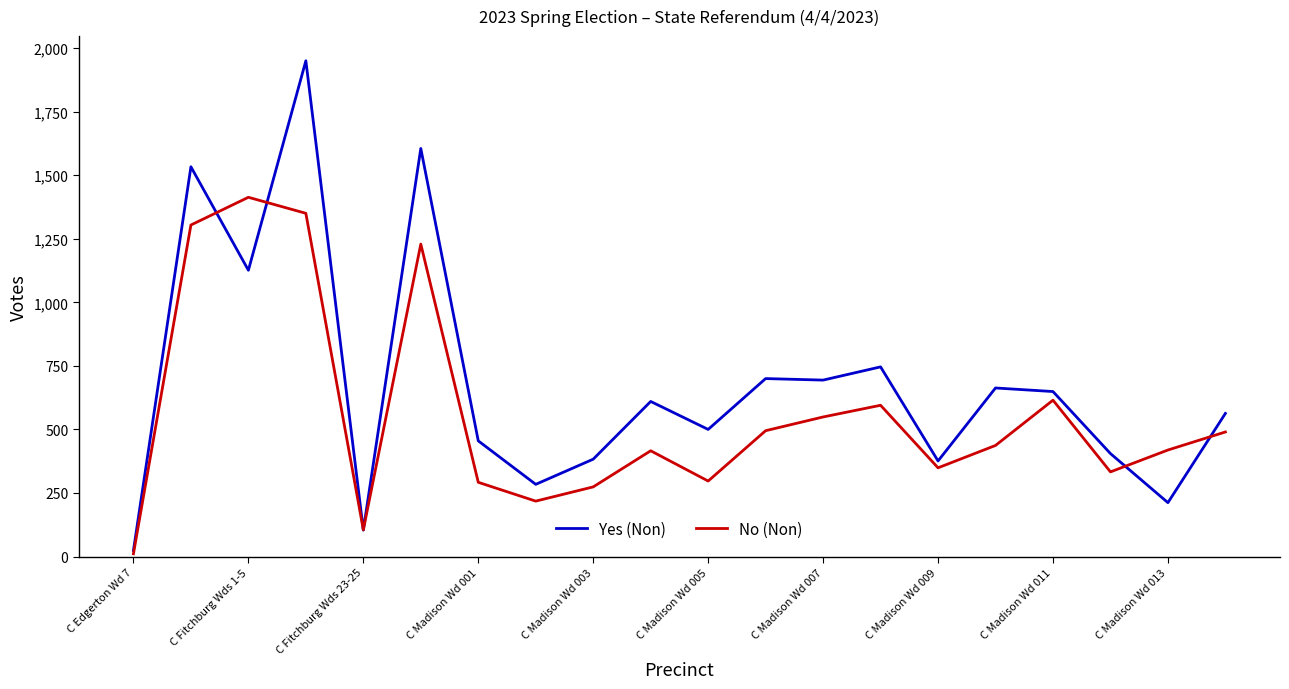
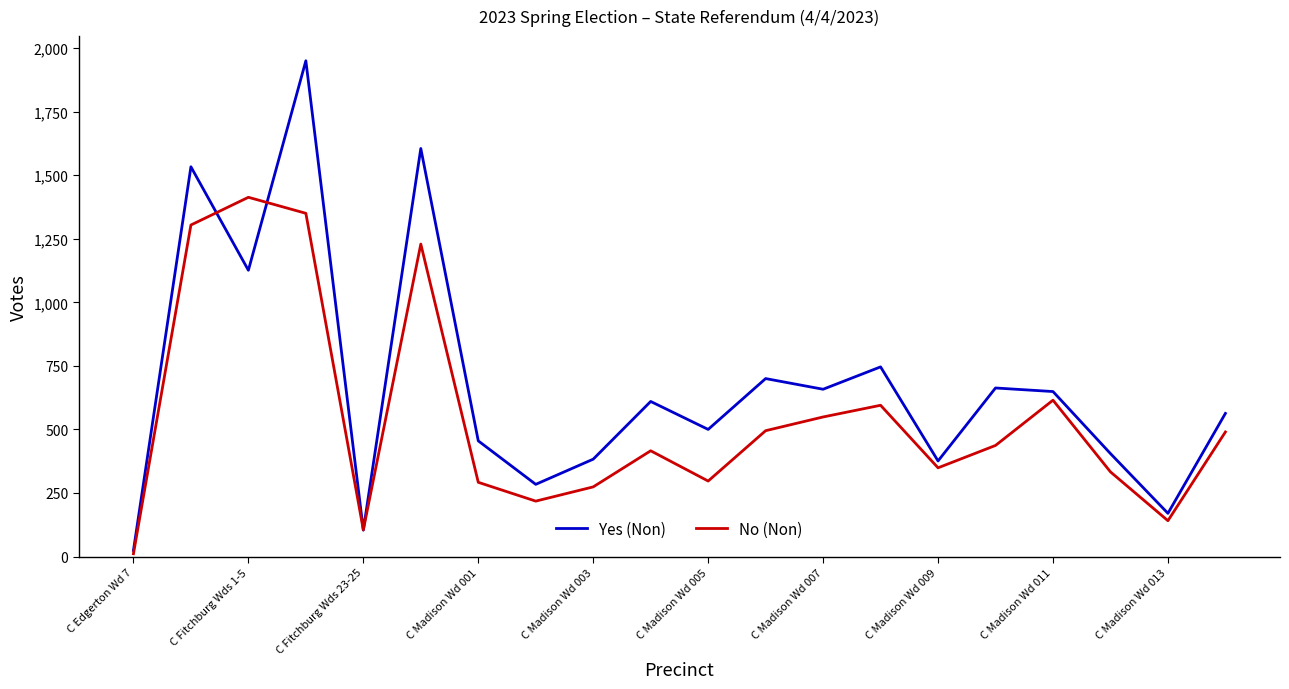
Yes (Non), C Madison Wd 007: 690 -> 660
Yes (Non), C Madison Wd 013: 210 -> 170
No (Non), C Madison Wd 013: 420 -> 140
